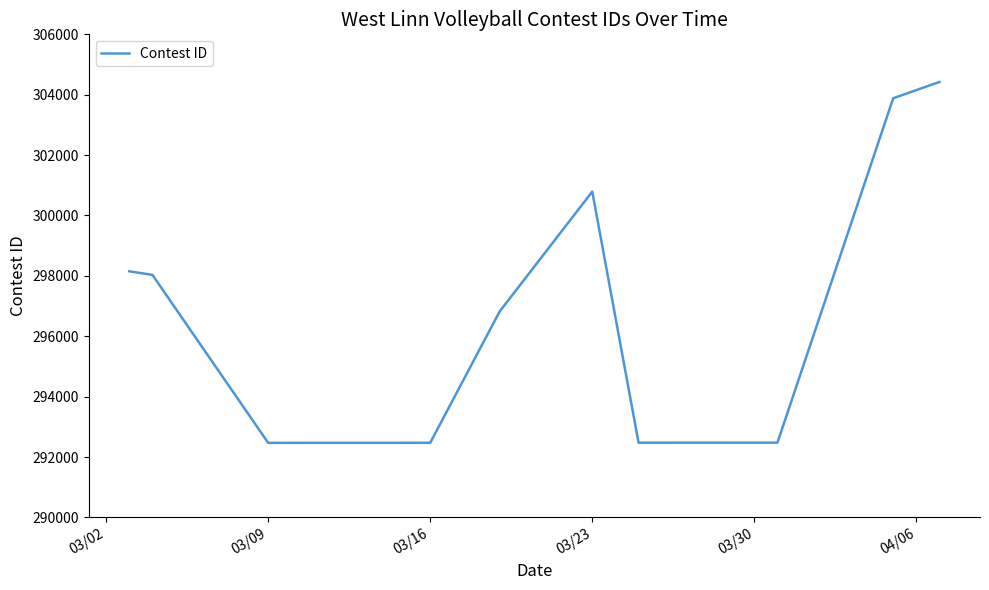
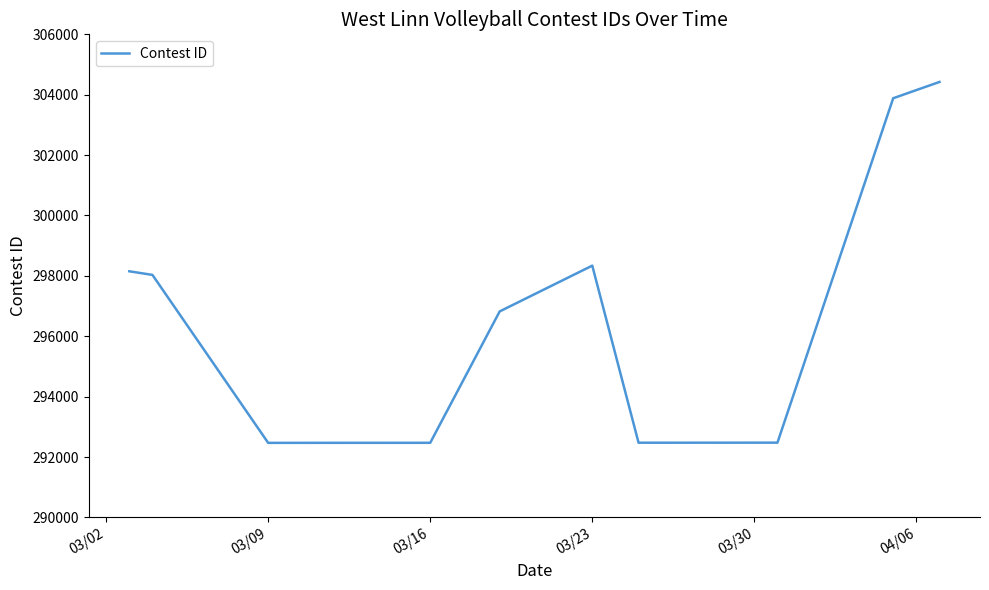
03/23: 300800 -> 298300
